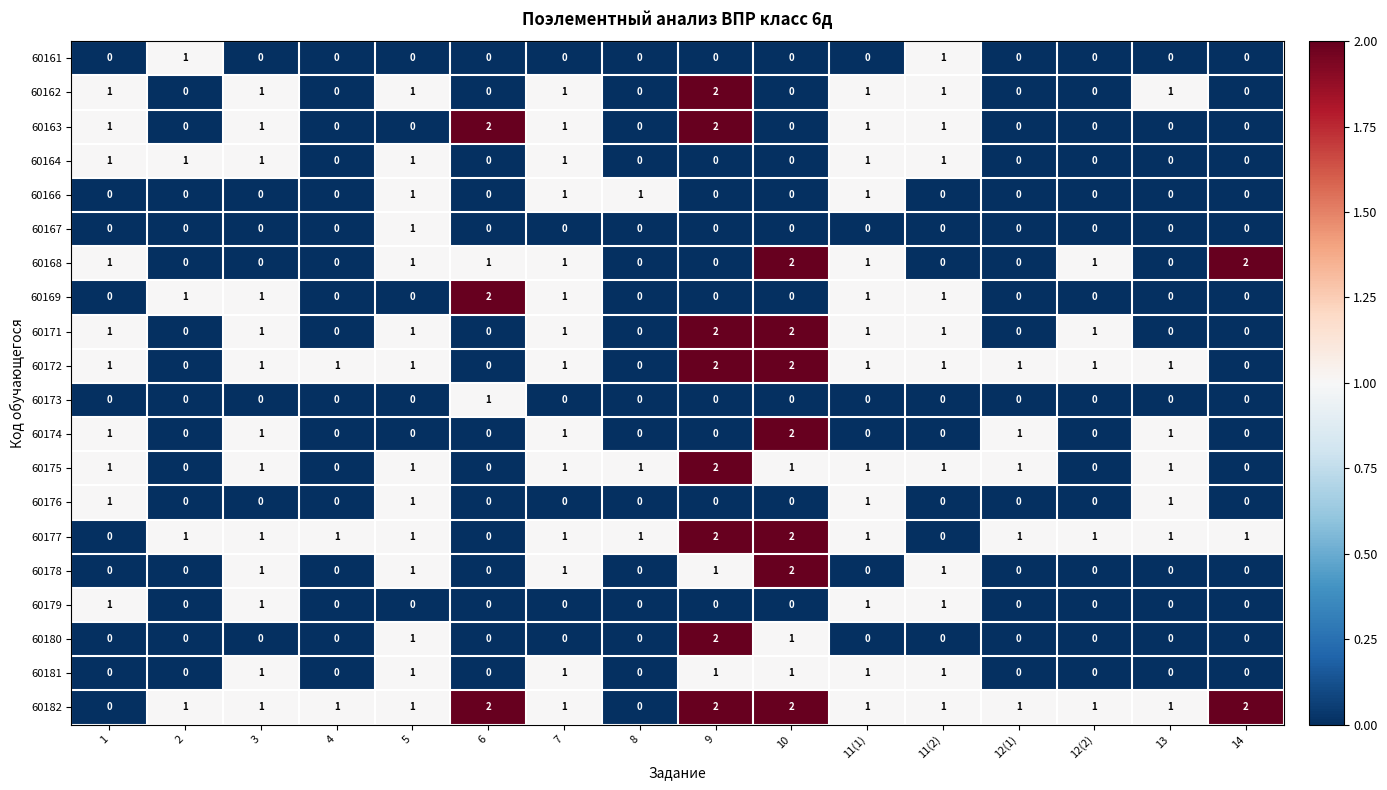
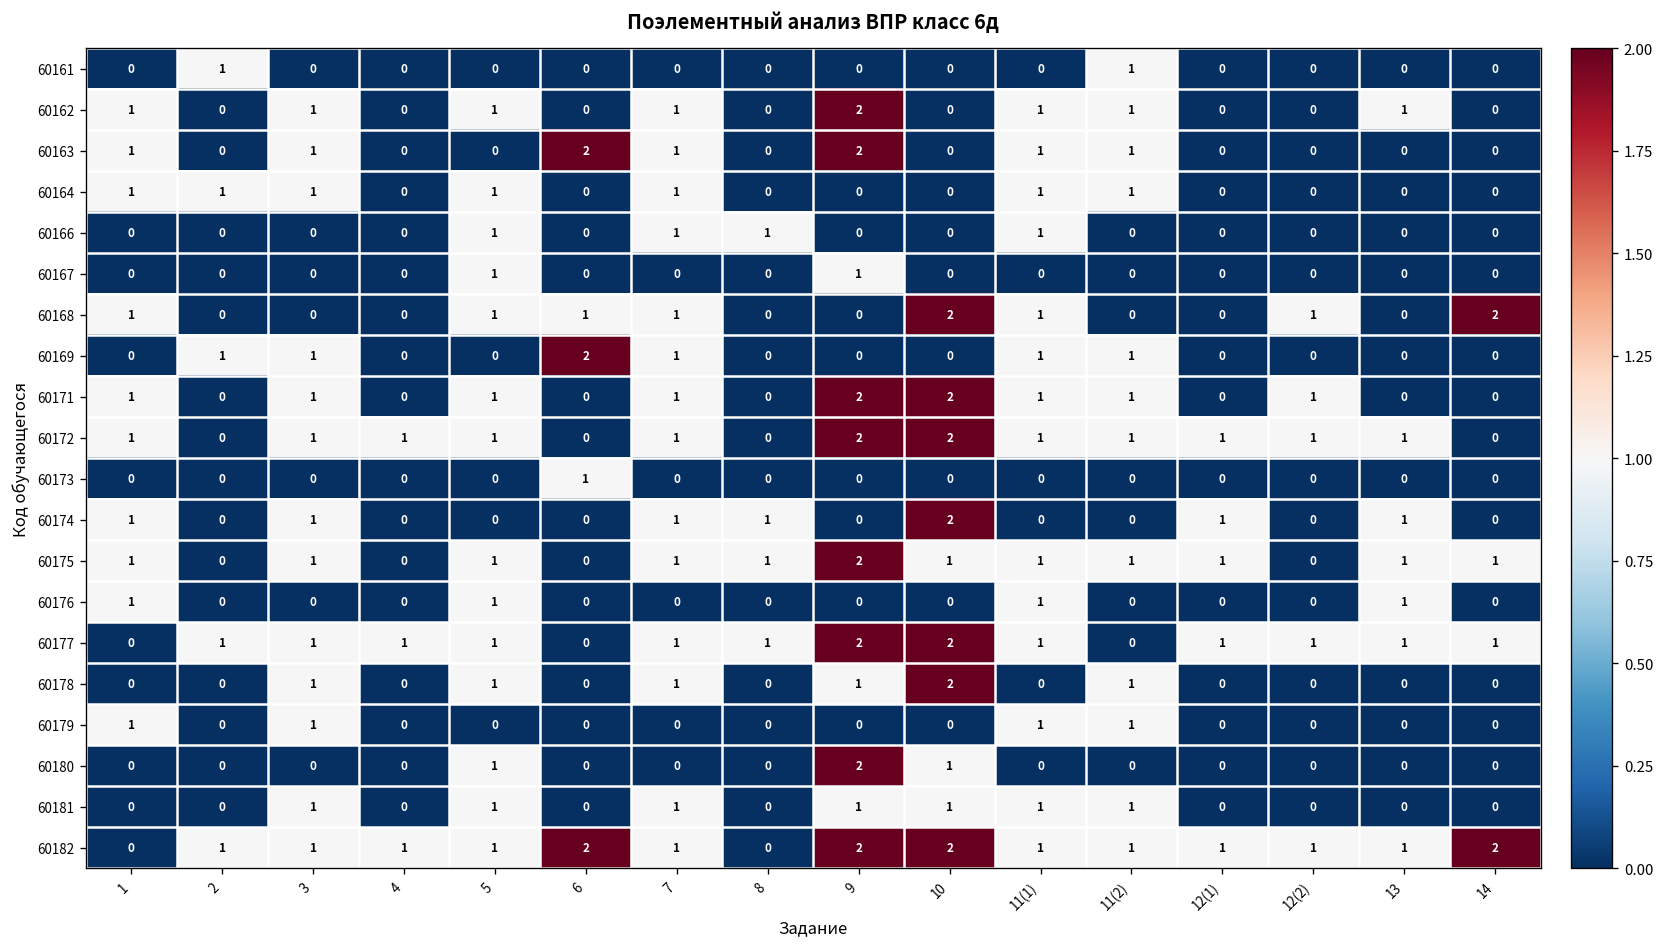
60167, 9: 0 -> 1
60174, 8: 0 -> 1
60175, 14: 0 -> 1
